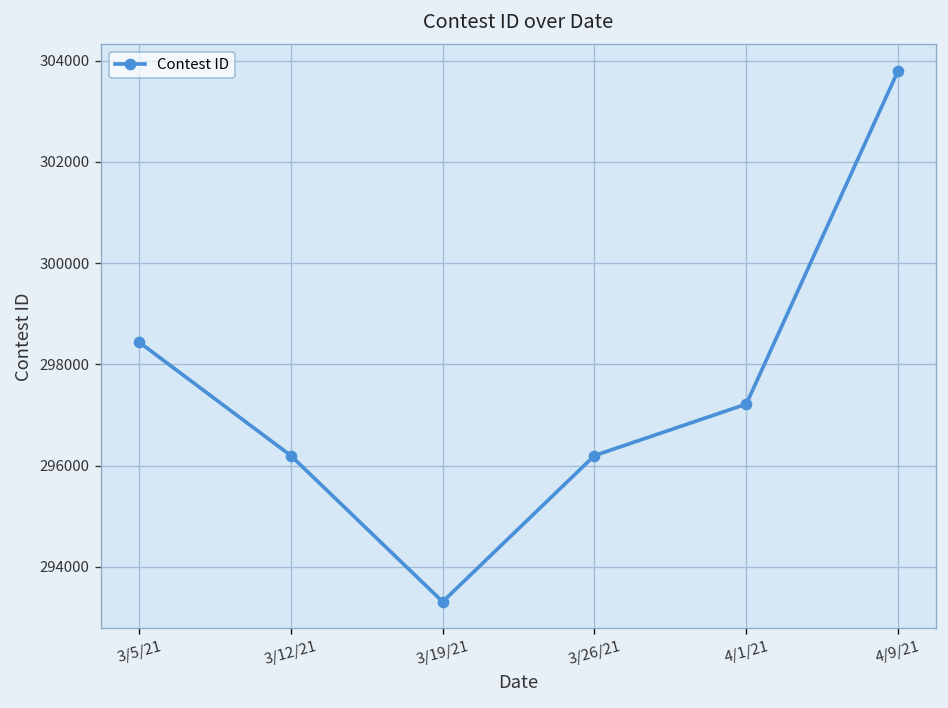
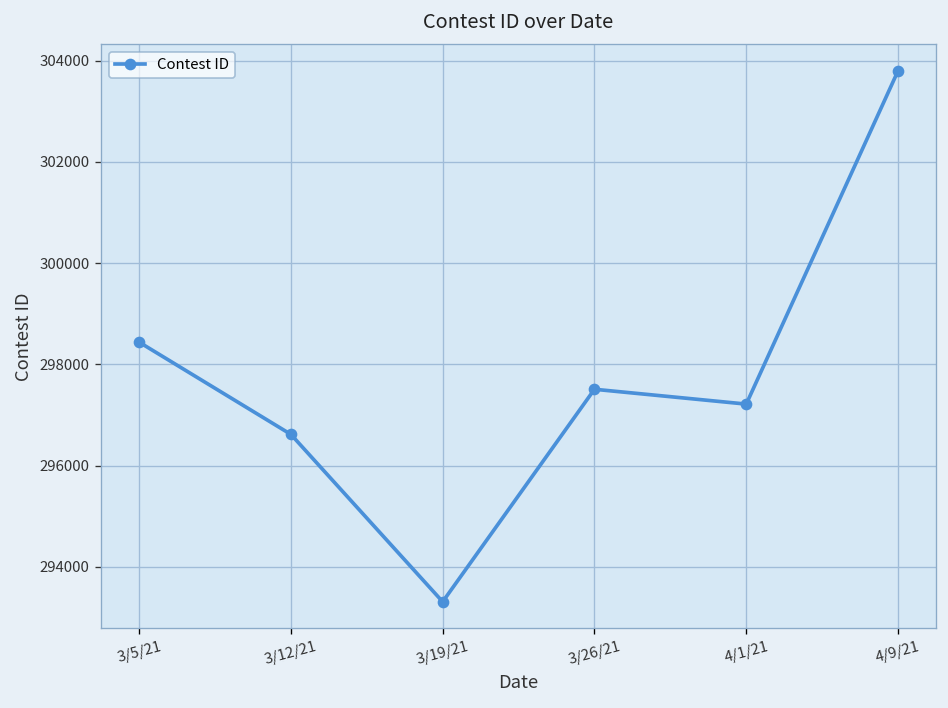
3/12/21: 296200 -> 296600
3/26/21: 296200 -> 297500
